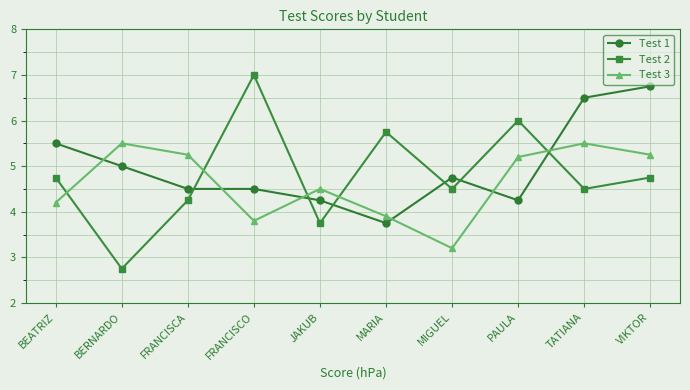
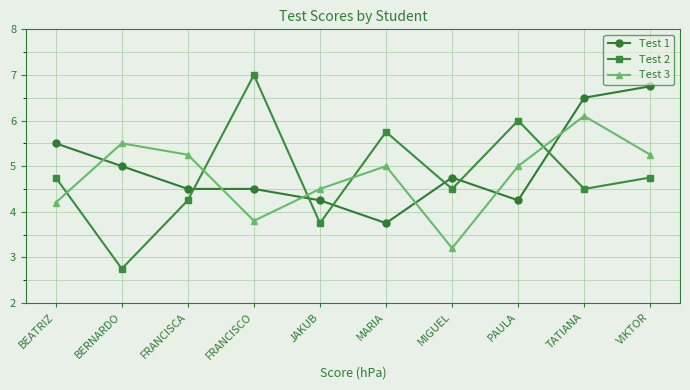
Test 3, MARIA: 3.9 -> 5.0
Test 3, PAULA: 5.2 -> 5.0
Test 3, TATIANA: 5.5 -> 6.1
